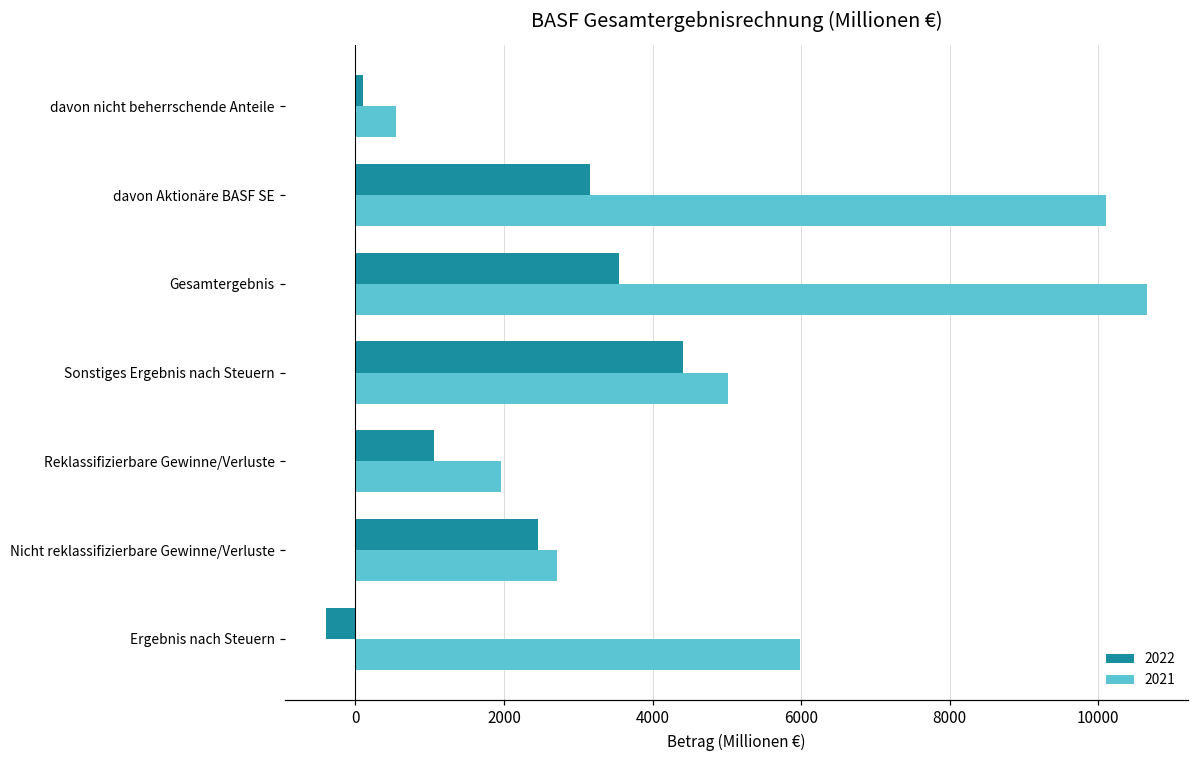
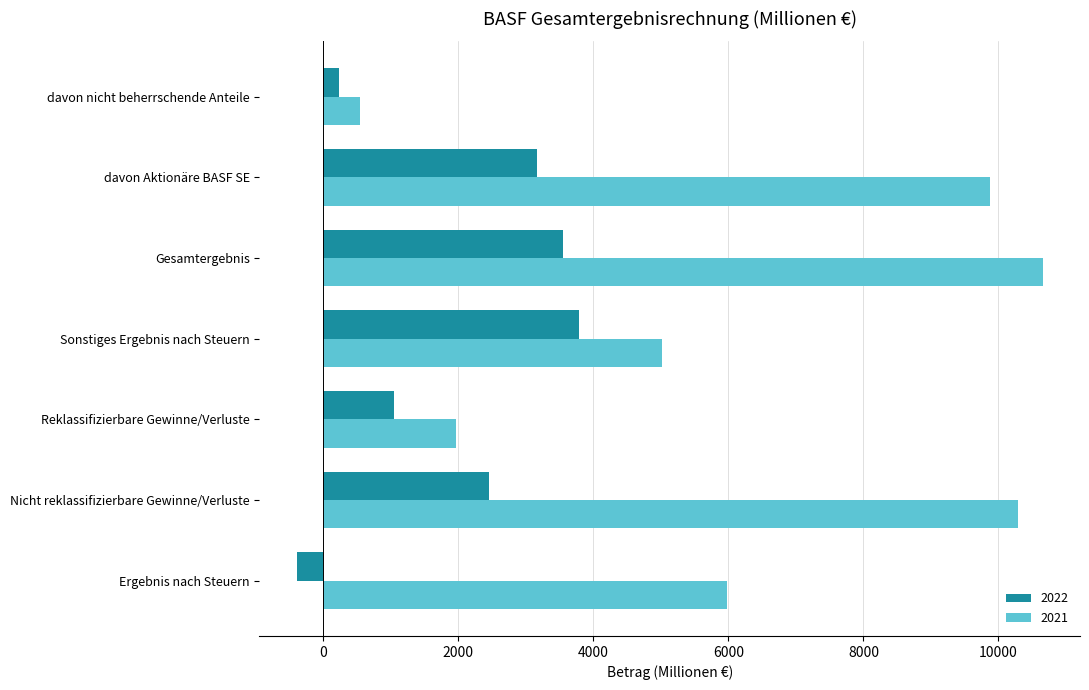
2022, davon nicht beherrschende Anteile: 100 -> 200
2021, davon Aktionäre BASF SE: 10100 -> 9900
2022, Sonstiges Ergebnis nach Steuern: 4400 -> 3800
2021, Nicht reklassifizierbare Gewinne/Verluste: 2700 -> 10300
